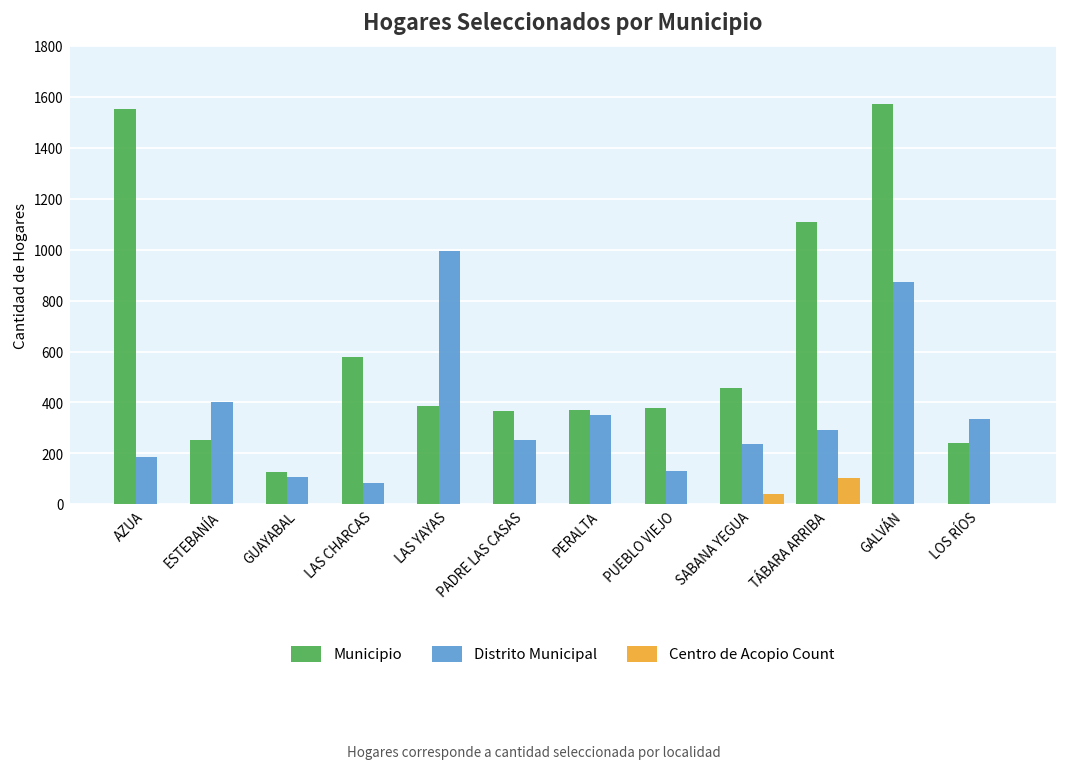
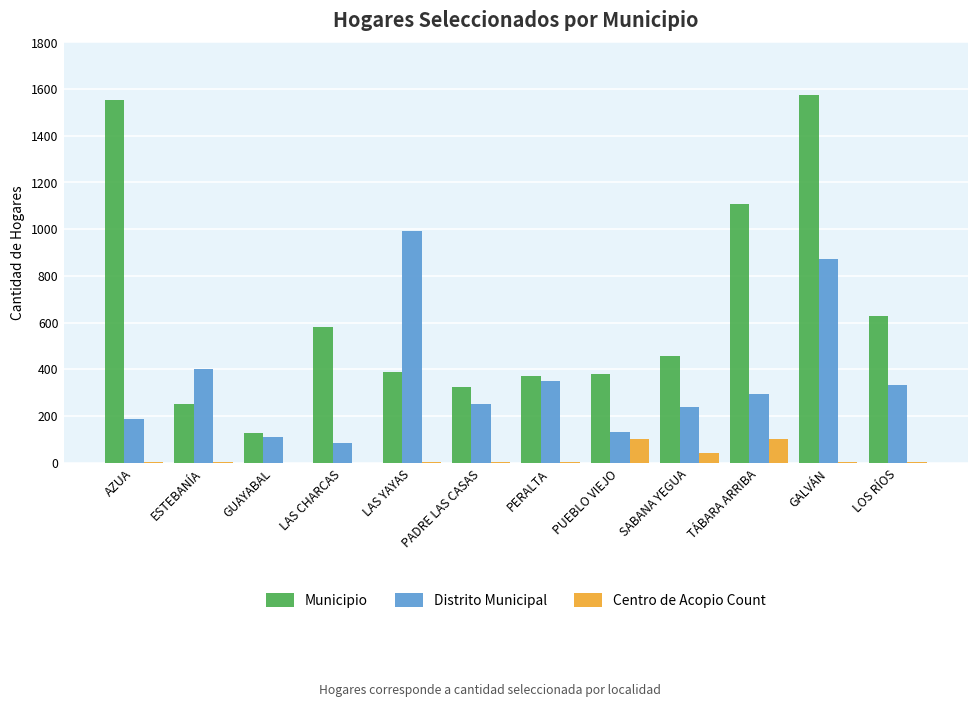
Municipio, PADRE LAS CASAS: 370 -> 320
Centro de Acopio Count, PUEBLO VIEJO: 0 -> 100
Municipio, LOS RÍOS: 240 -> 630
